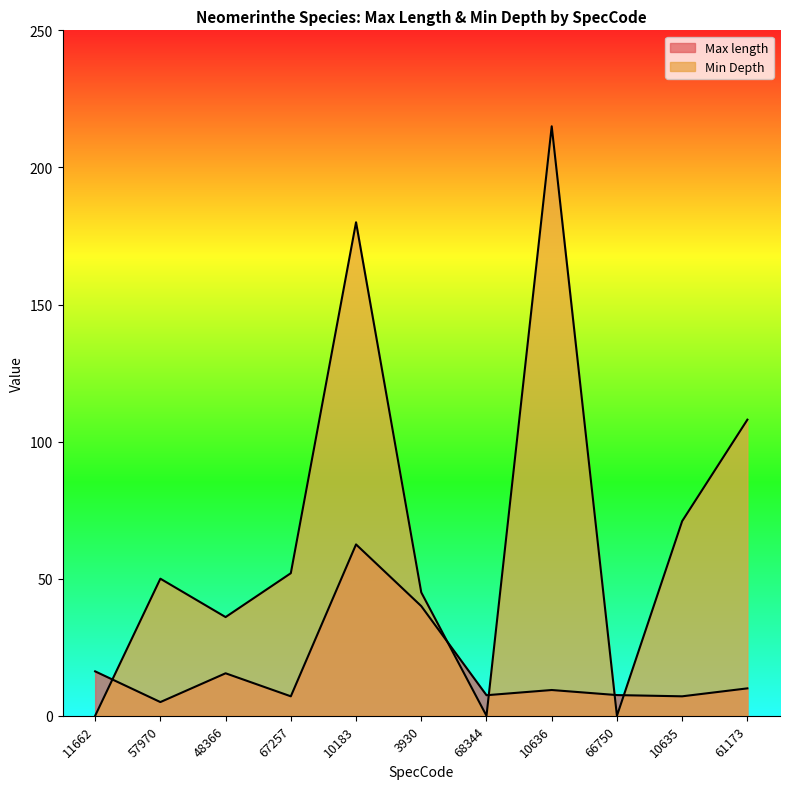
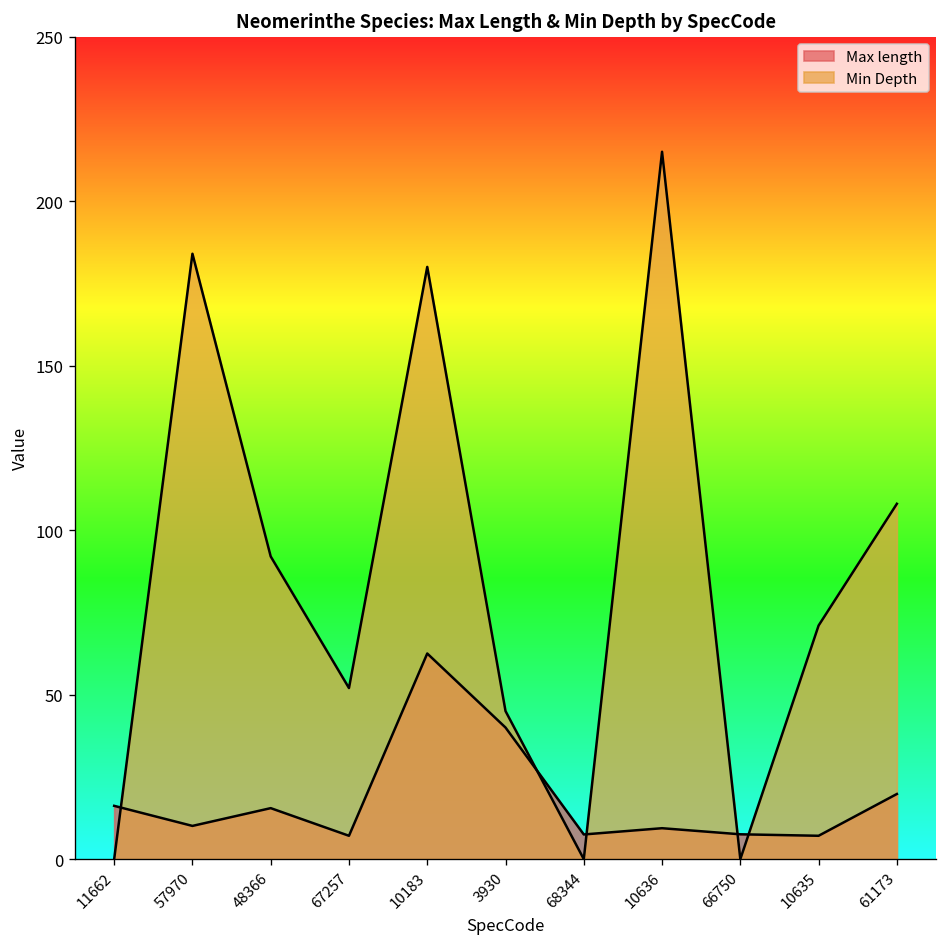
Max length, 57970: 5 -> 10
Min Depth, 57970: 50 -> 184
Min Depth, 48366: 36 -> 92
Max length, 61173: 10 -> 20
